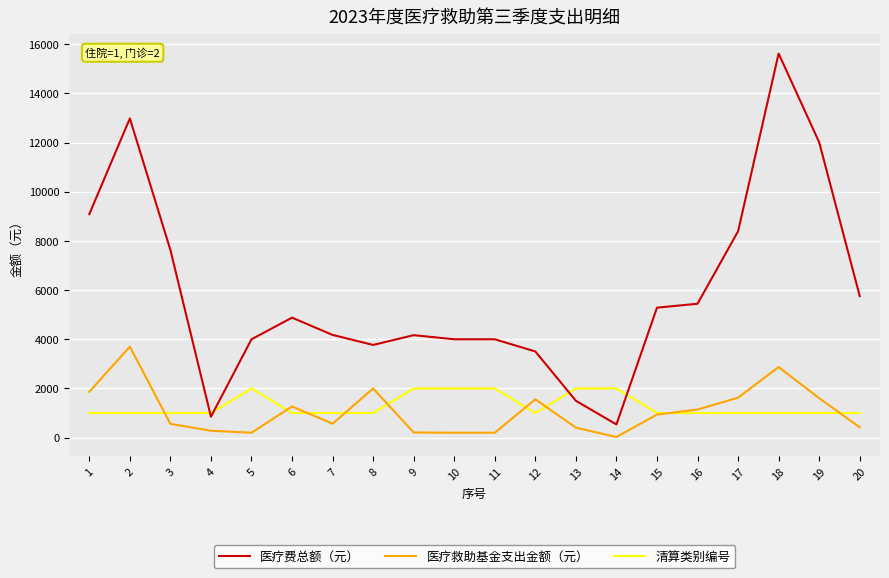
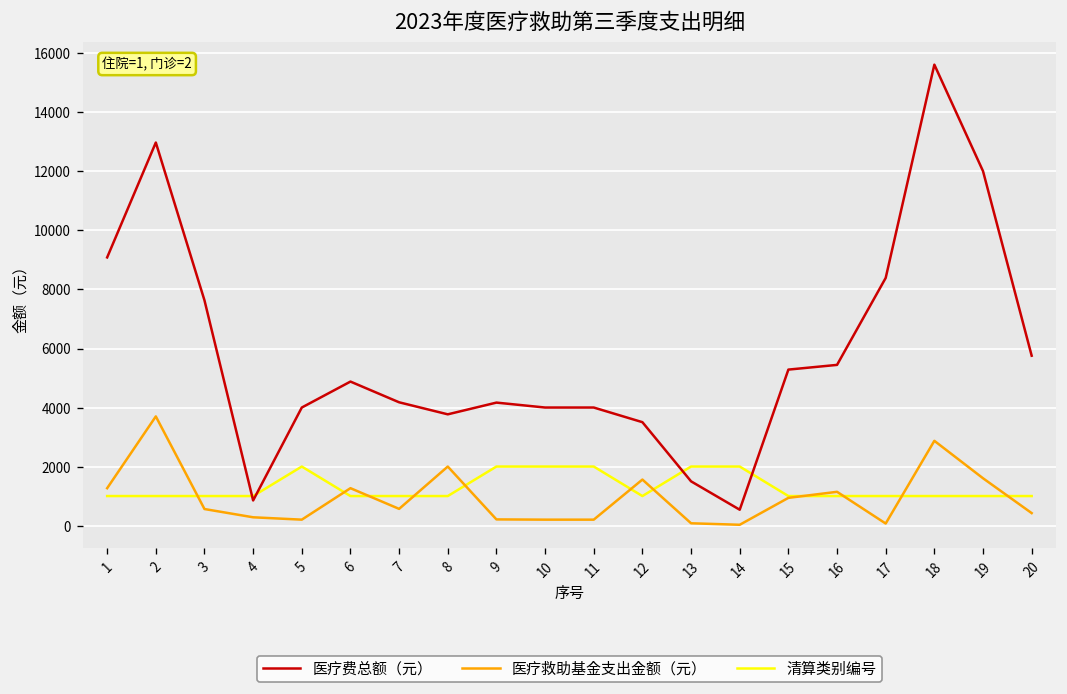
医疗救助基金支出金额（元）, 1: 1900 -> 1300
医疗救助基金支出金额（元）, 13: 400 -> 100
医疗救助基金支出金额（元）, 17: 1600 -> 100
